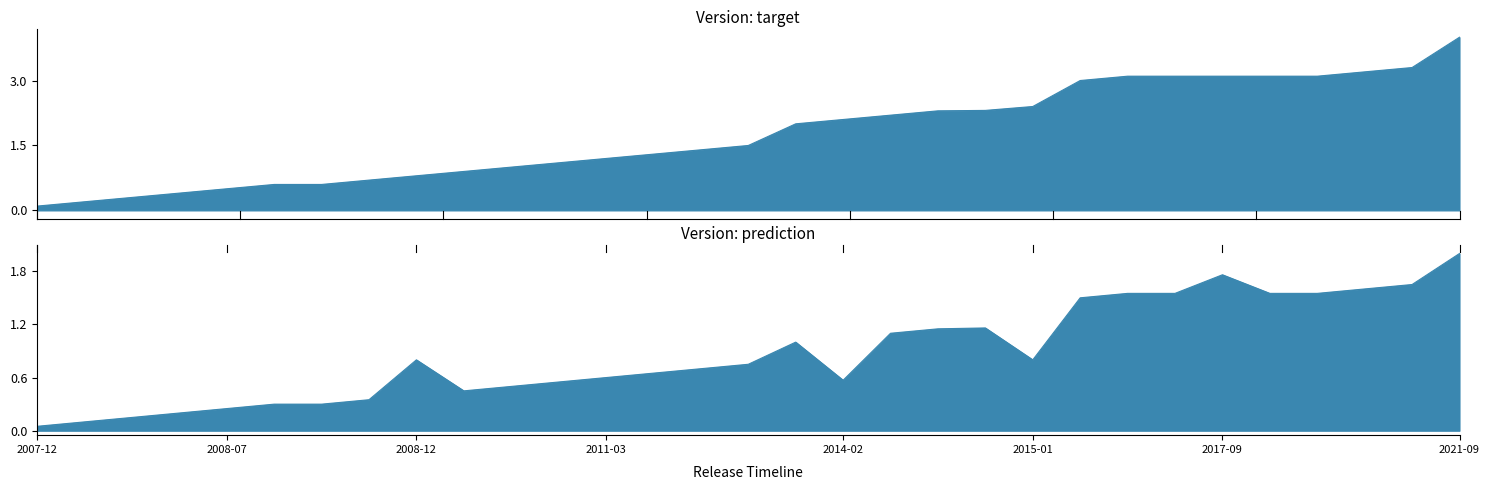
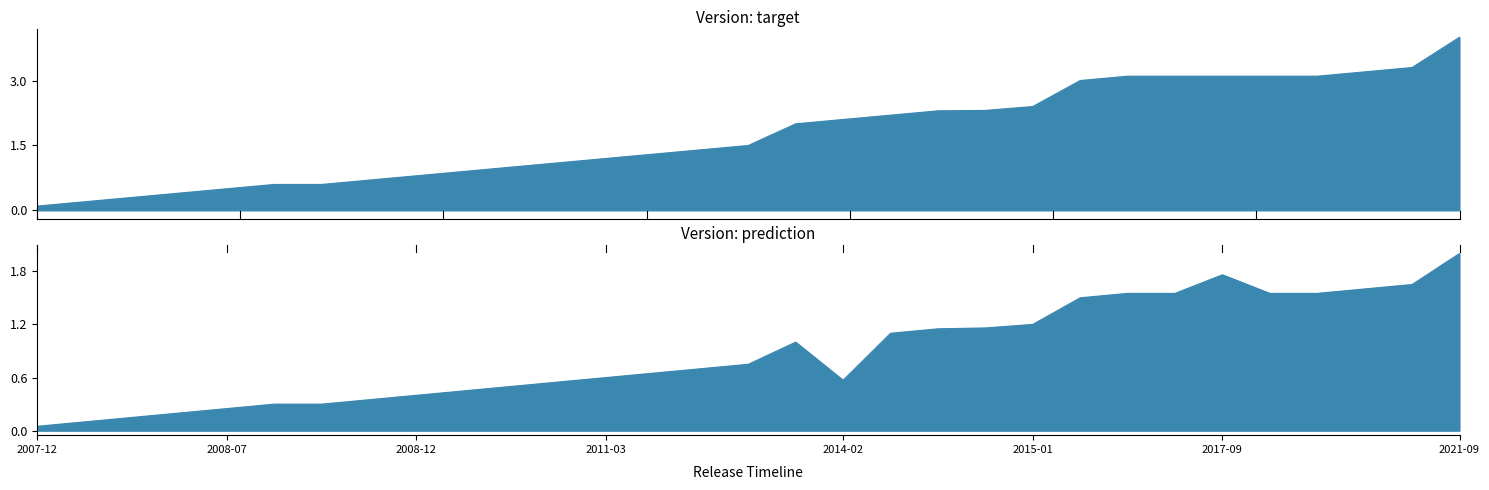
Version: prediction, 2008-12: 0.8 -> 0.4
Version: prediction, 2015-01: 0.8 -> 1.2
